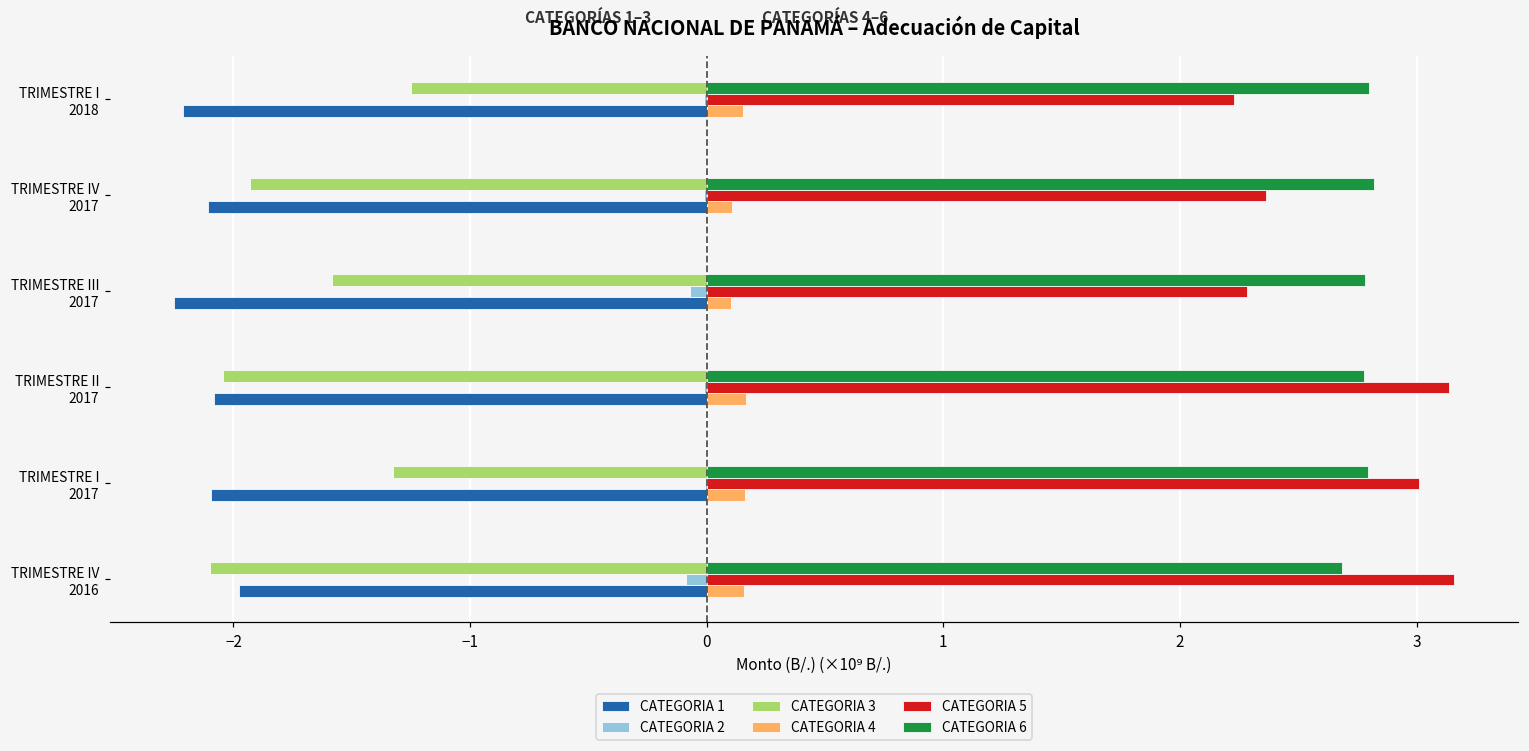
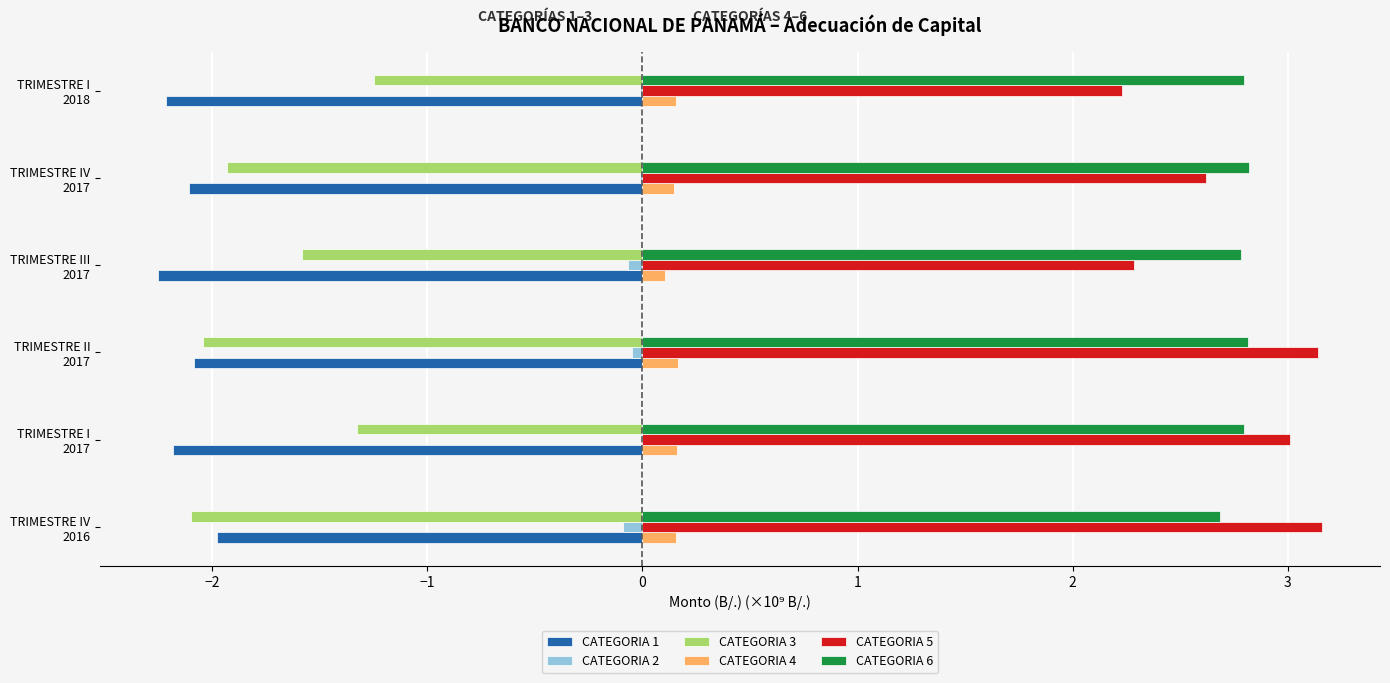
CATEGORIA 5, TRIMESTRE IV 2017: 2.37 -> 2.62
CATEGORIA 4, TRIMESTRE IV 2017: 0.11 -> 0.15
CATEGORIA 6, TRIMESTRE II 2017: 2.78 -> 2.82
CATEGORIA 2, TRIMESTRE II 2017: -0.01 -> -0.05
CATEGORIA 1, TRIMESTRE I 2017: -2.09 -> -2.18
